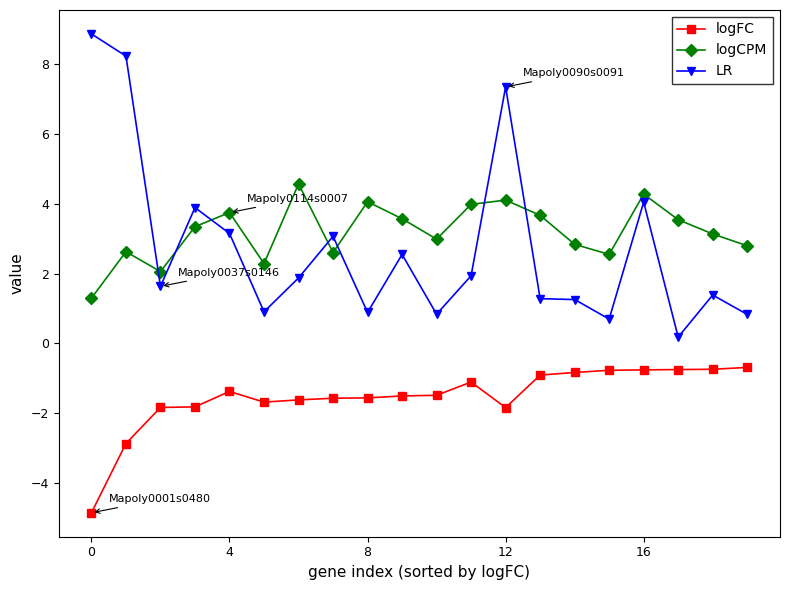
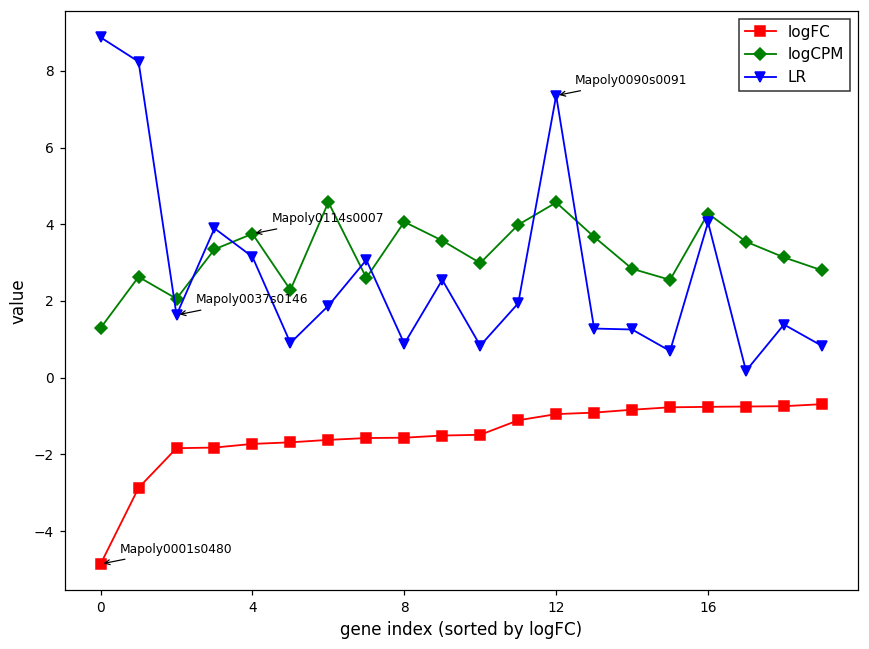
logFC, 4: -1.4 -> -1.7
logFC, 12: -1.8 -> -1.0
logCPM, 12: 4.1 -> 4.6
